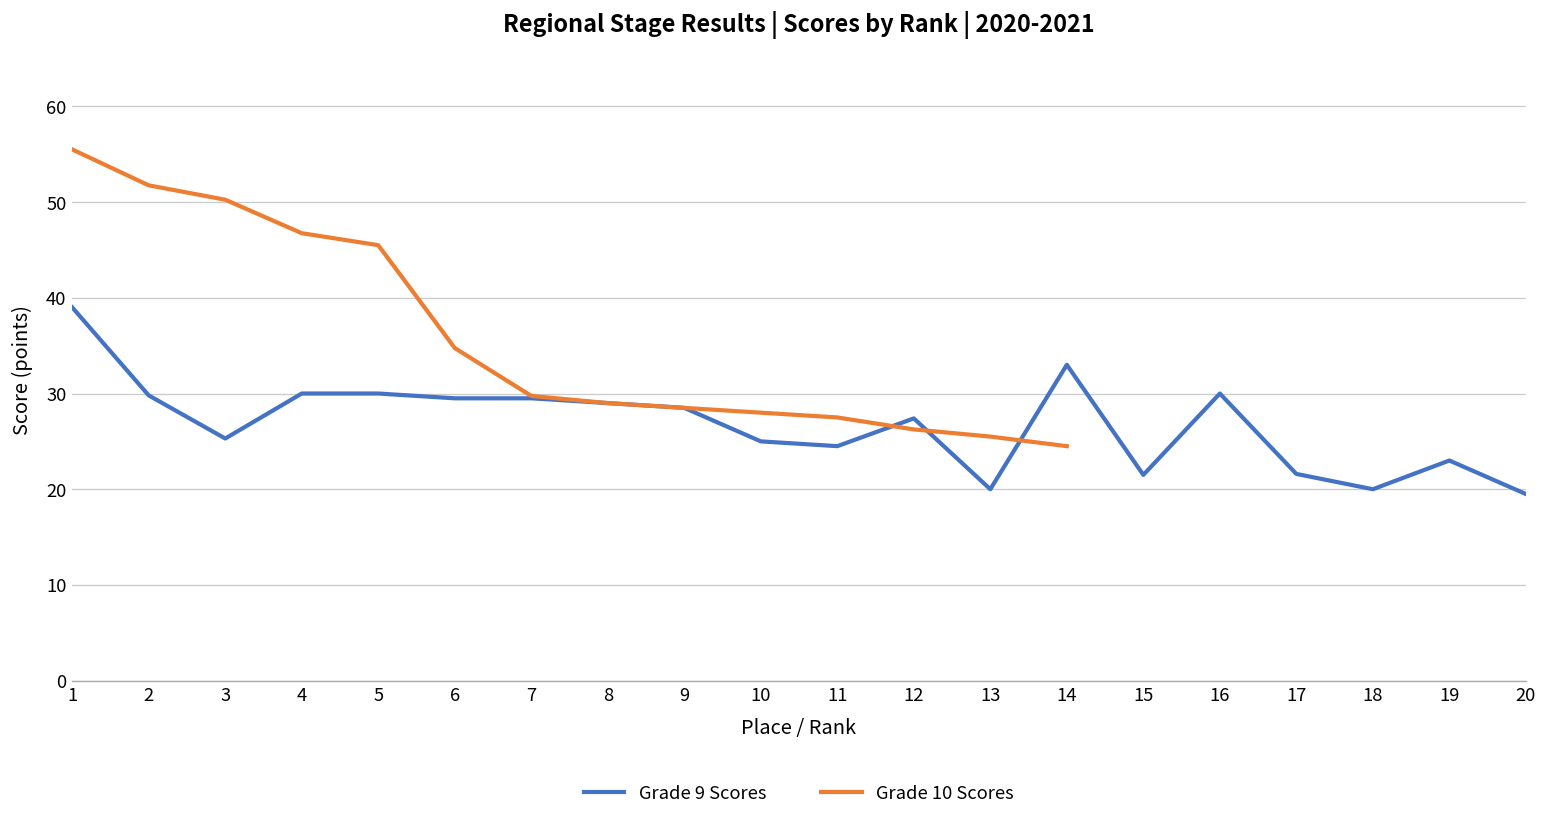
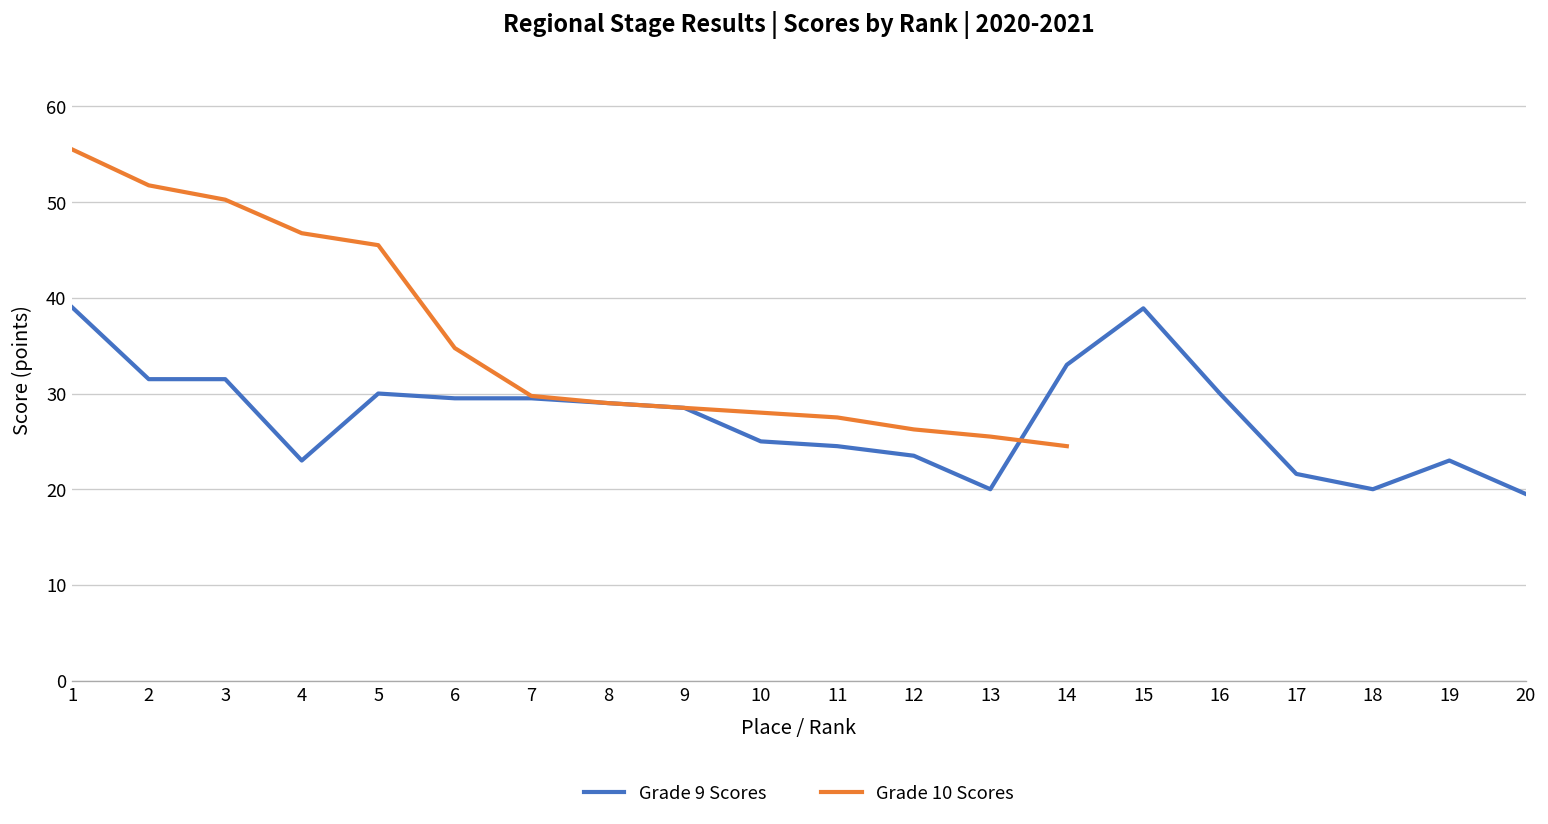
Grade 9 Scores, 2: 30 -> 32
Grade 9 Scores, 3: 25 -> 32
Grade 9 Scores, 4: 30 -> 23
Grade 9 Scores, 12: 27 -> 24
Grade 9 Scores, 15: 22 -> 39
